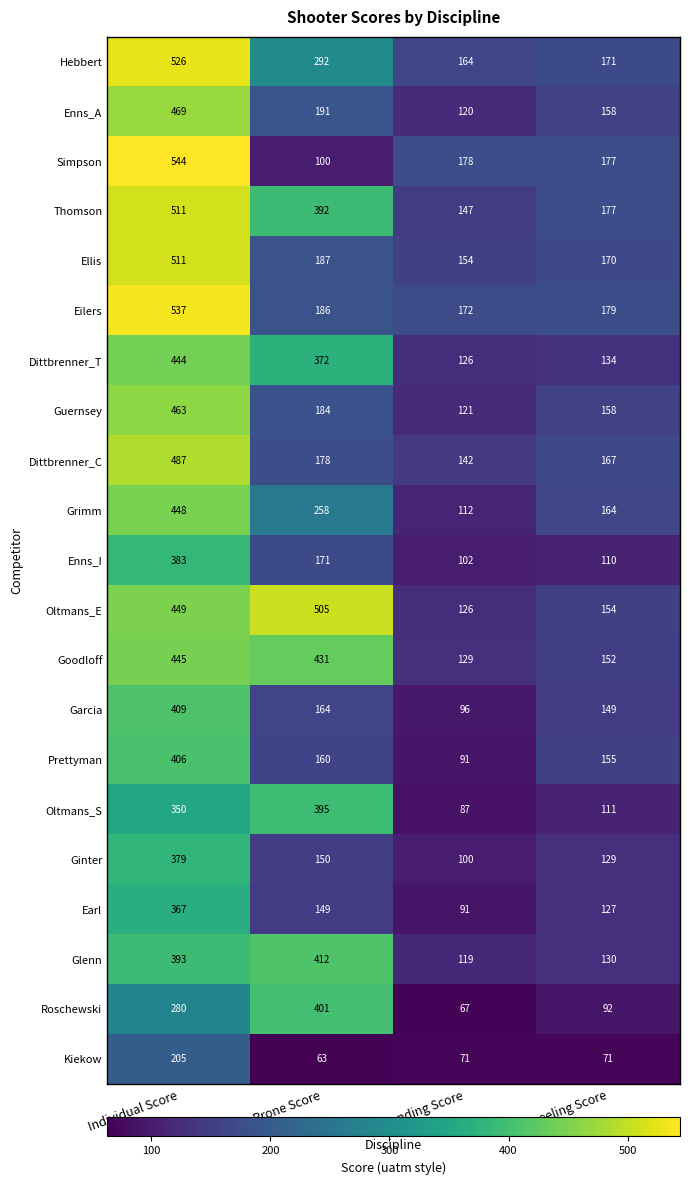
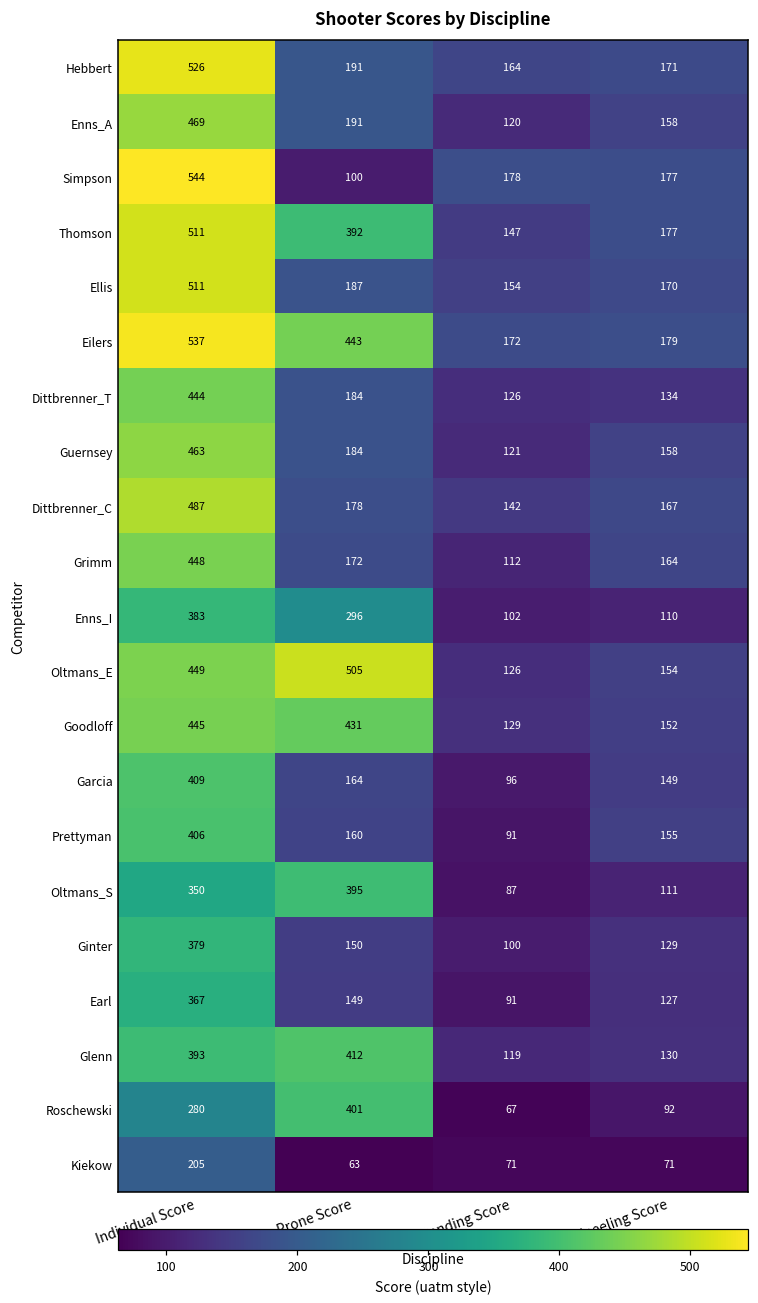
Hebbert, Prone Score: 292 -> 191
Eilers, Prone Score: 186 -> 443
Dittbrenner_T, Prone Score: 372 -> 184
Grimm, Prone Score: 258 -> 172
Enns_I, Prone Score: 171 -> 296
